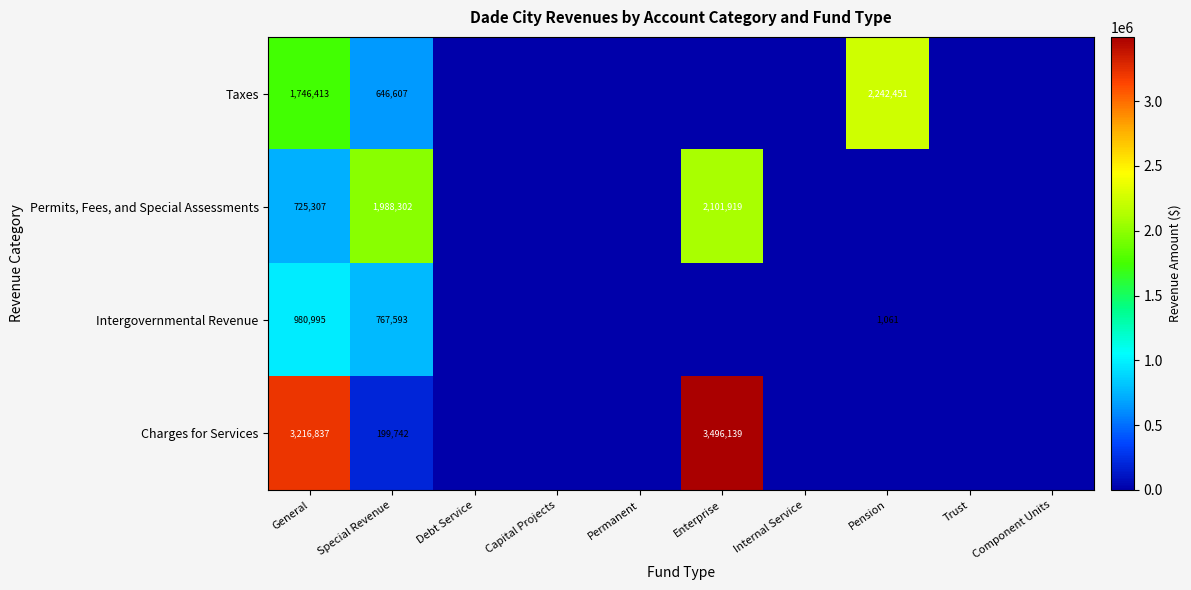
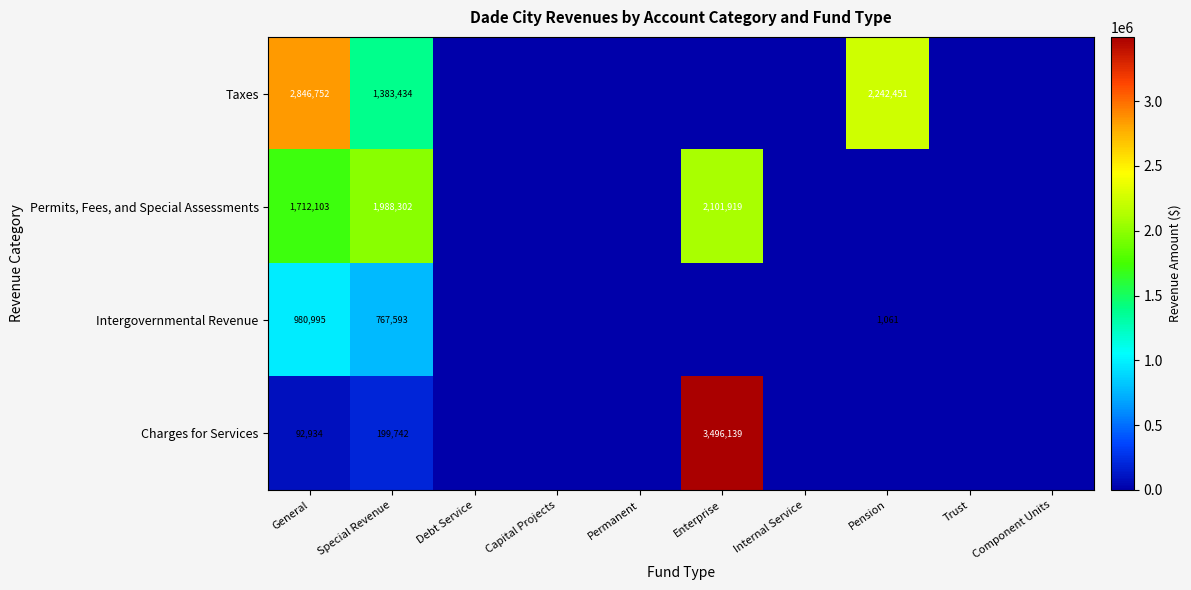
Taxes, General: 1,746,413 -> 2,846,752
Taxes, Special Revenue: 646,607 -> 1,383,434
Permits, Fees, and Special Assessments, General: 725,307 -> 1,712,103
Charges for Services, General: 3,216,837 -> 92,934
